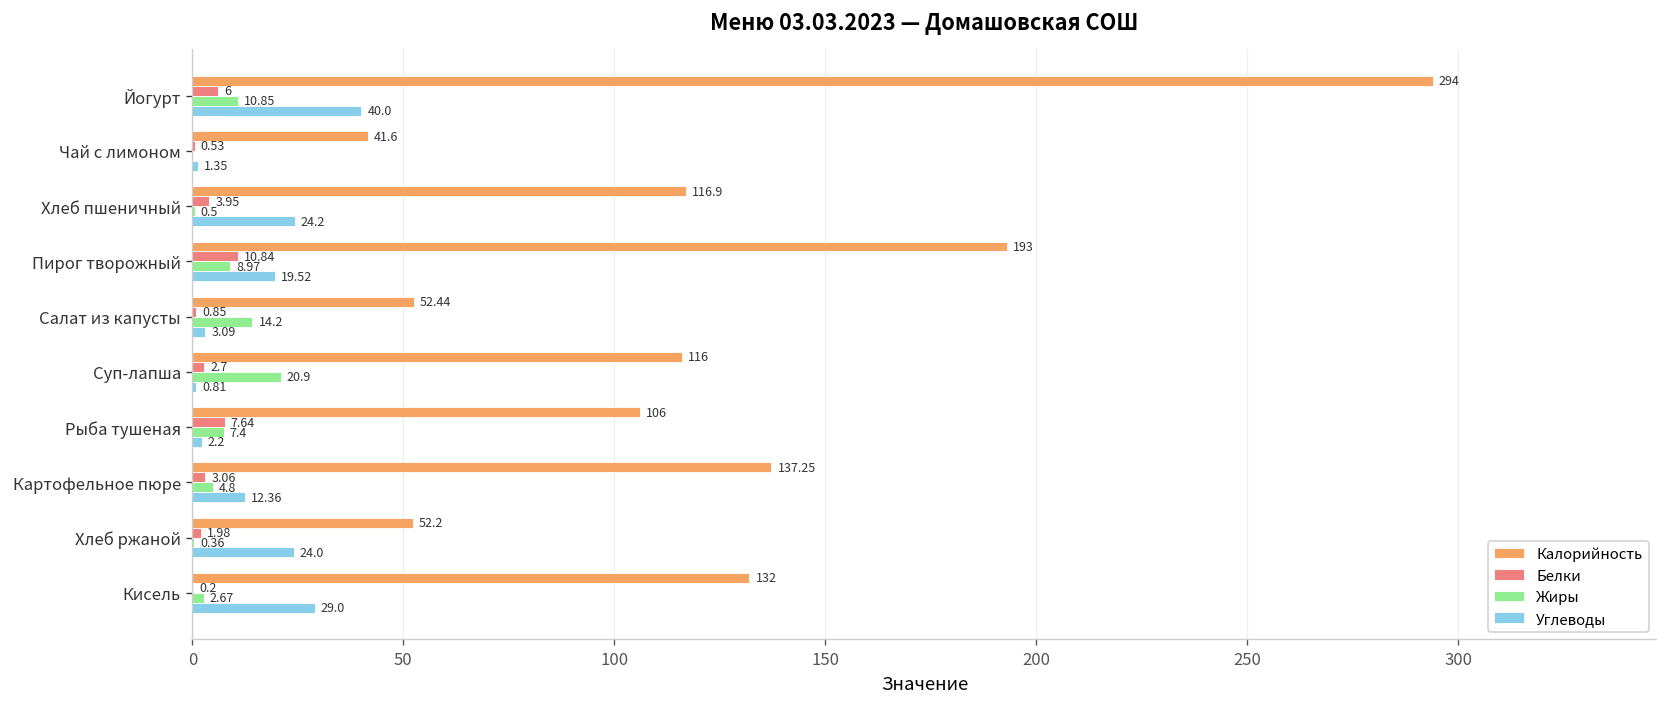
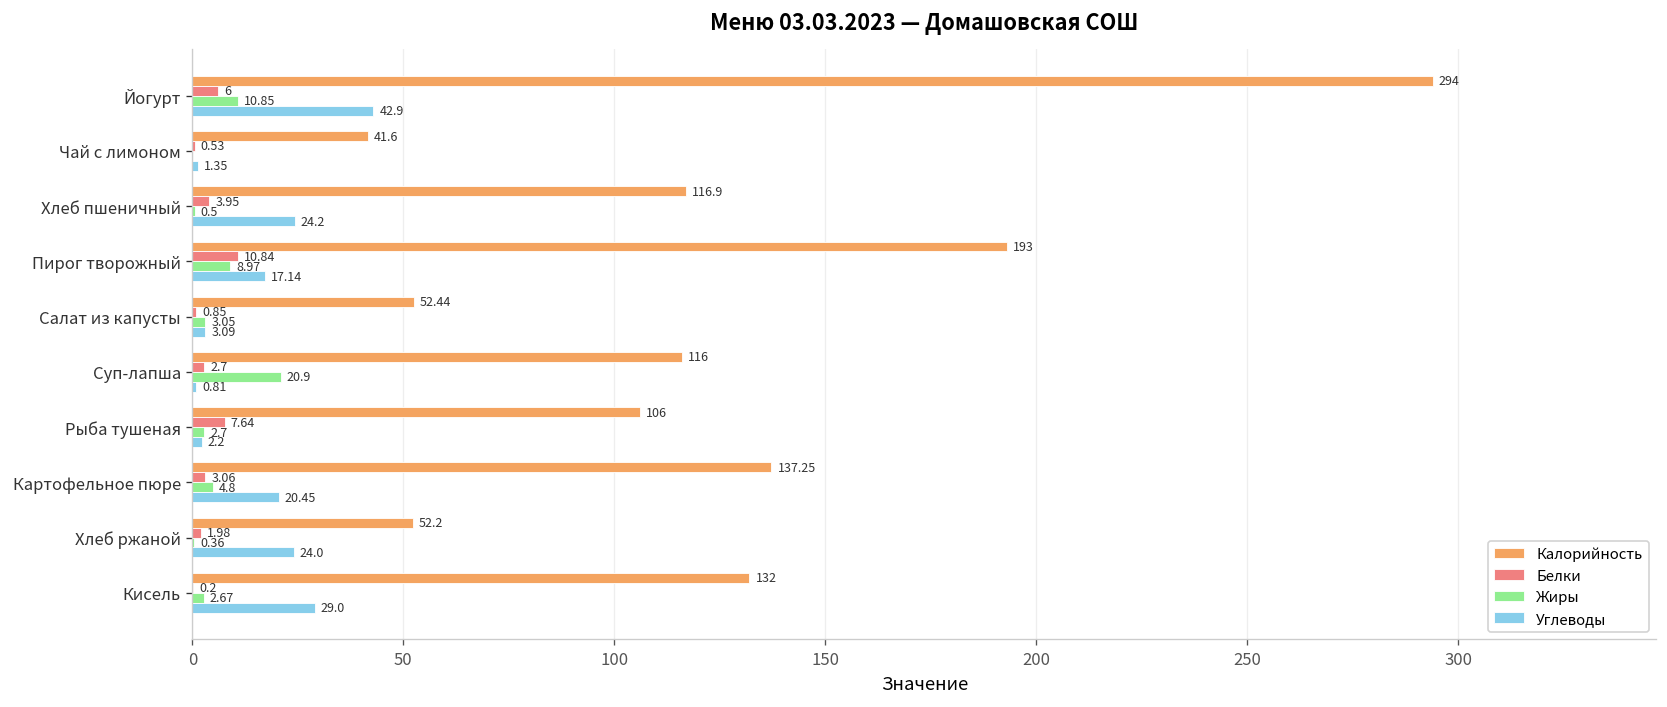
Углеводы, Йогурт: 40.0 -> 42.9
Углеводы, Пирог творожный: 19.52 -> 17.14
Жиры, Салат из капусты: 14.2 -> 3.05
Жиры, Рыба тушеная: 7.4 -> 2.7
Углеводы, Картофельное пюре: 12.36 -> 20.45
